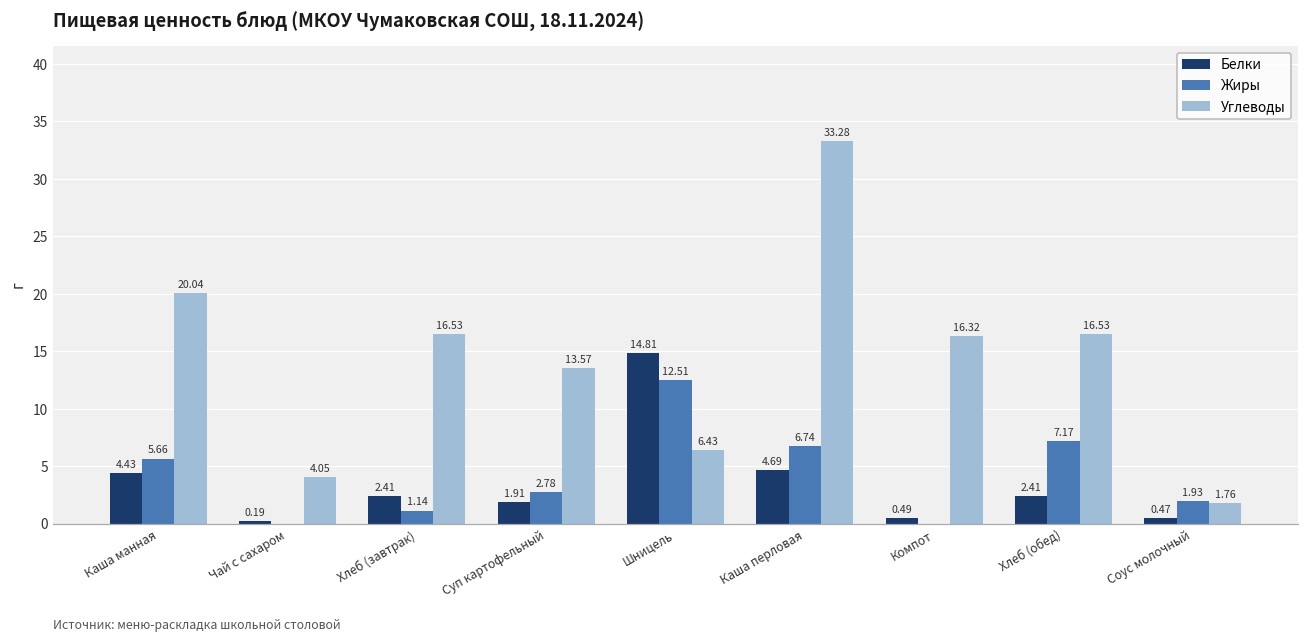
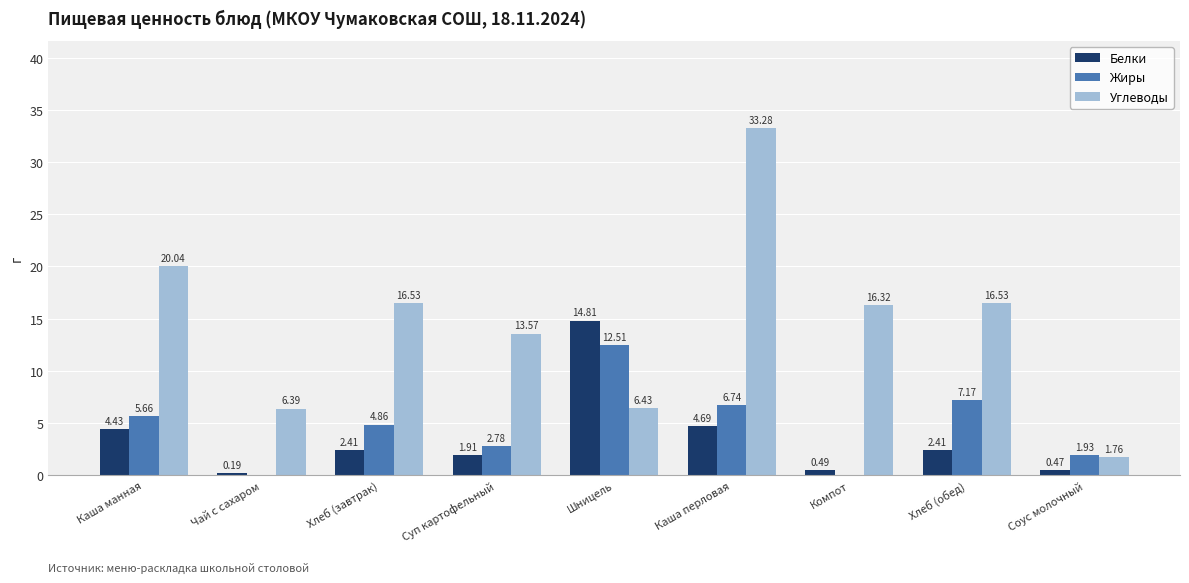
Углеводы, Чай с сахаром: 4.05 -> 6.39
Жиры, Хлеб (завтрак): 1.14 -> 4.86
